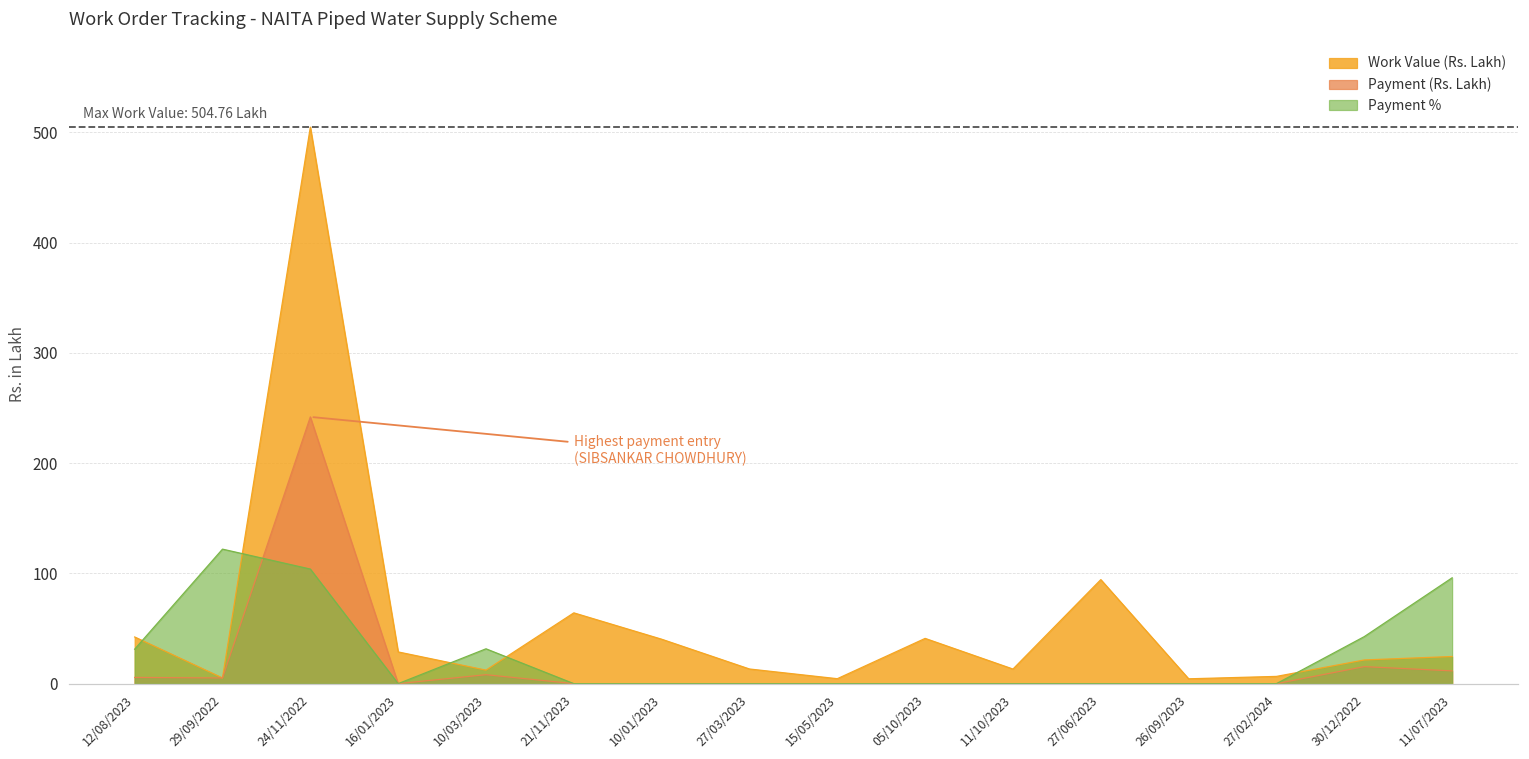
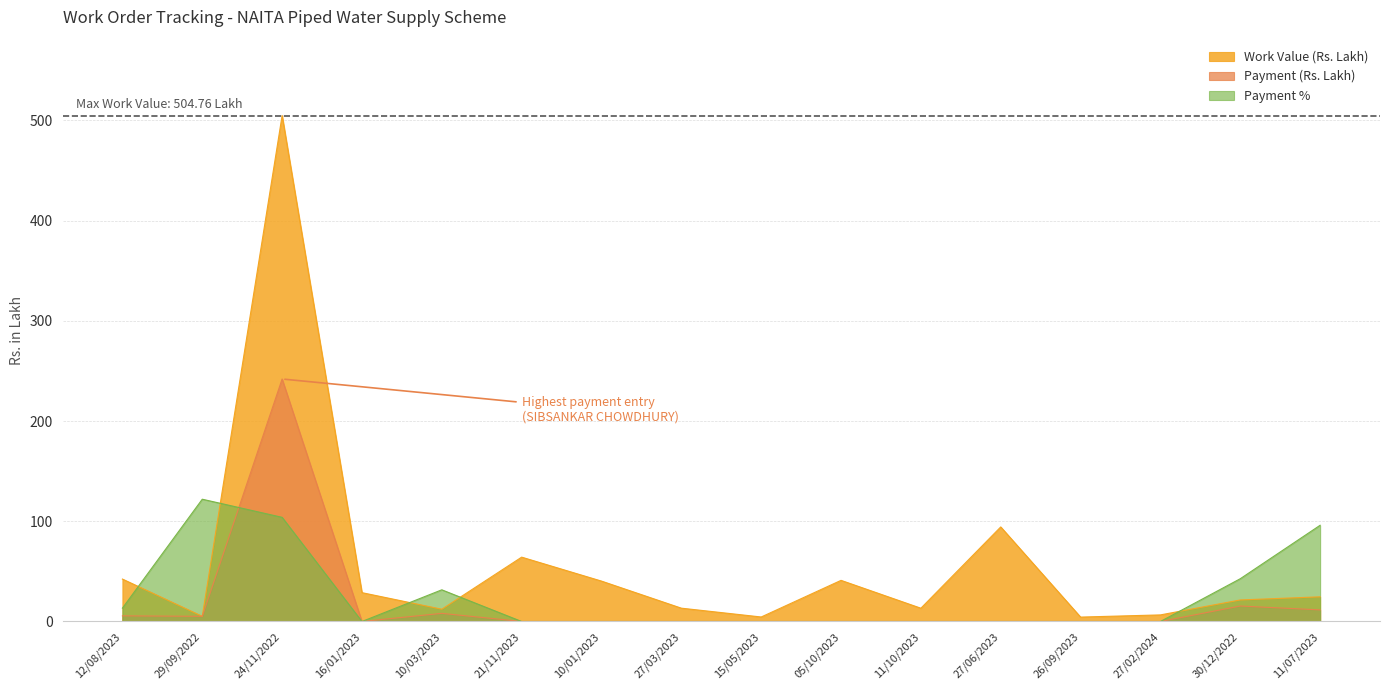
Payment %, 12/08/2023: 31 -> 13
